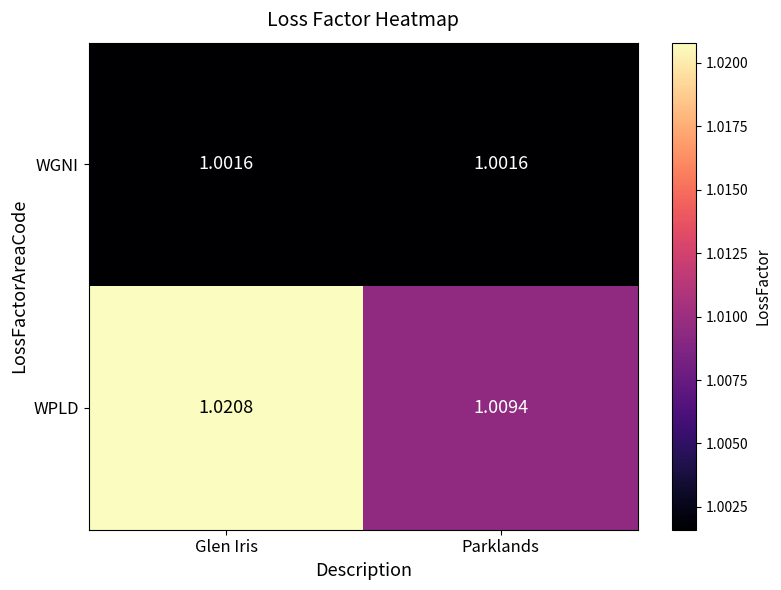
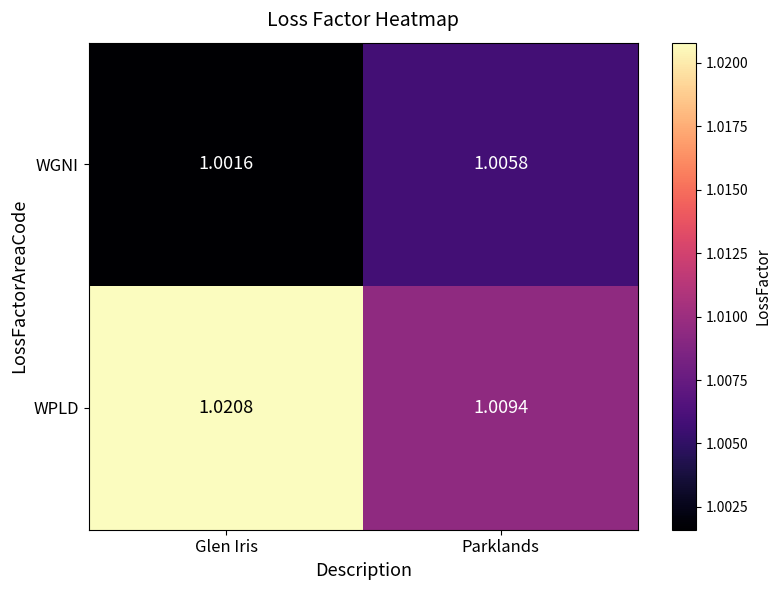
WGNI, Parklands: 1.0016 -> 1.0058
